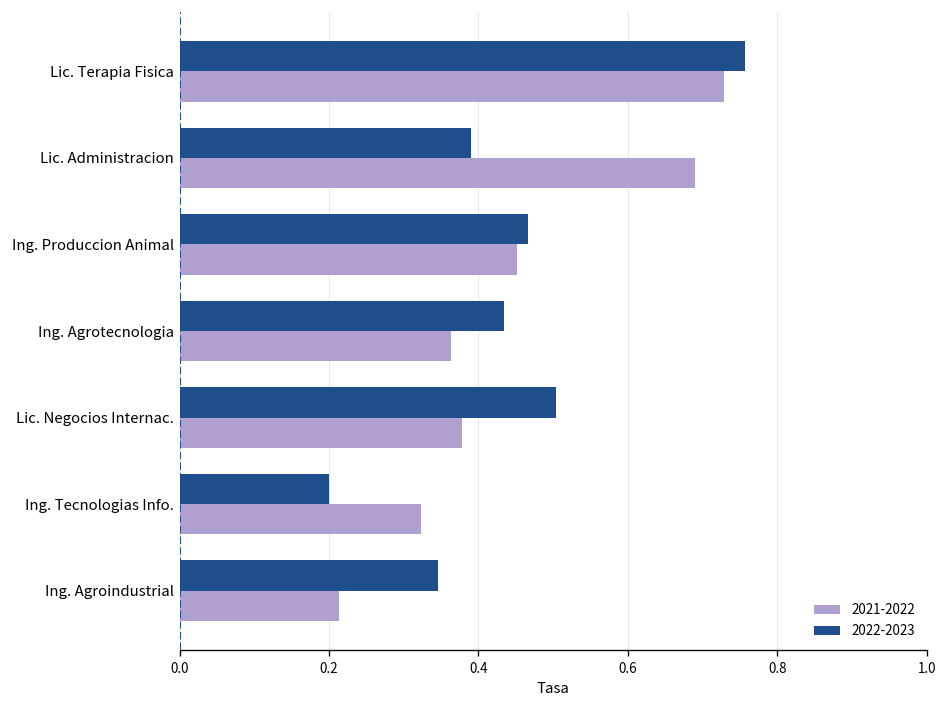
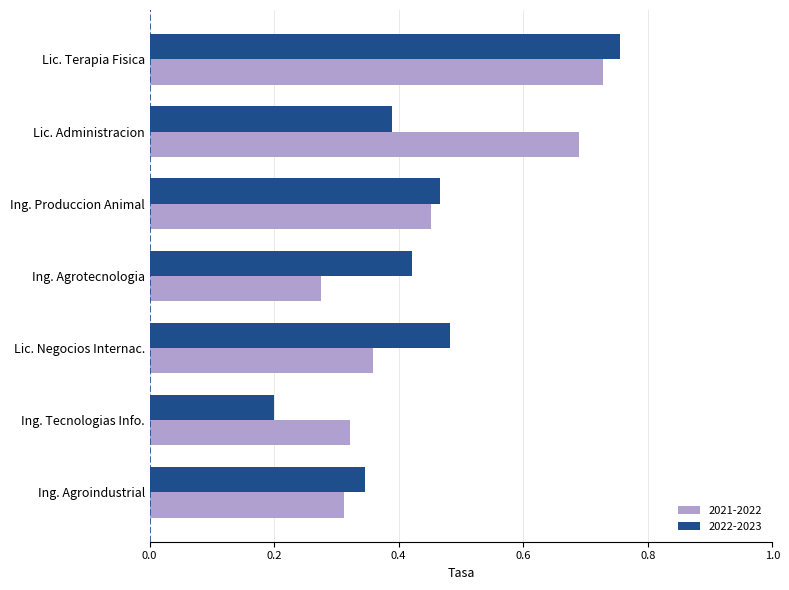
2022-2023, Ing. Agrotecnologia: 0.43 -> 0.42
2021-2022, Ing. Agrotecnologia: 0.36 -> 0.28
2022-2023, Lic. Negocios Internac.: 0.50 -> 0.48
2021-2022, Lic. Negocios Internac.: 0.38 -> 0.36
2021-2022, Ing. Agroindustrial: 0.21 -> 0.31
